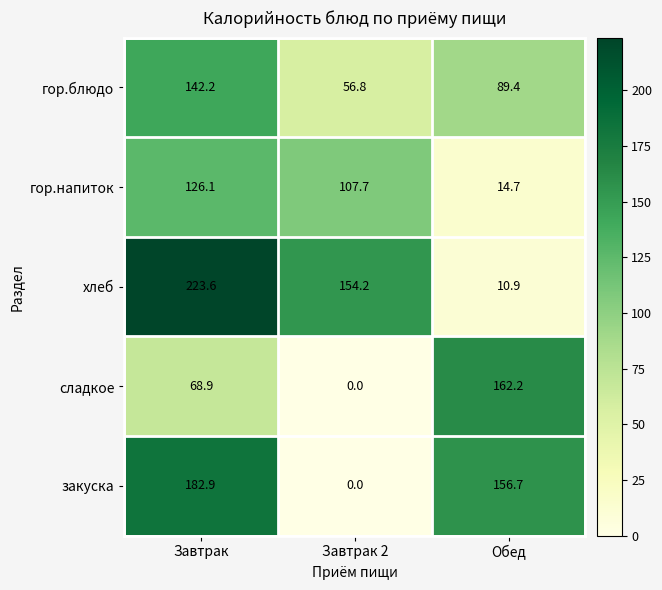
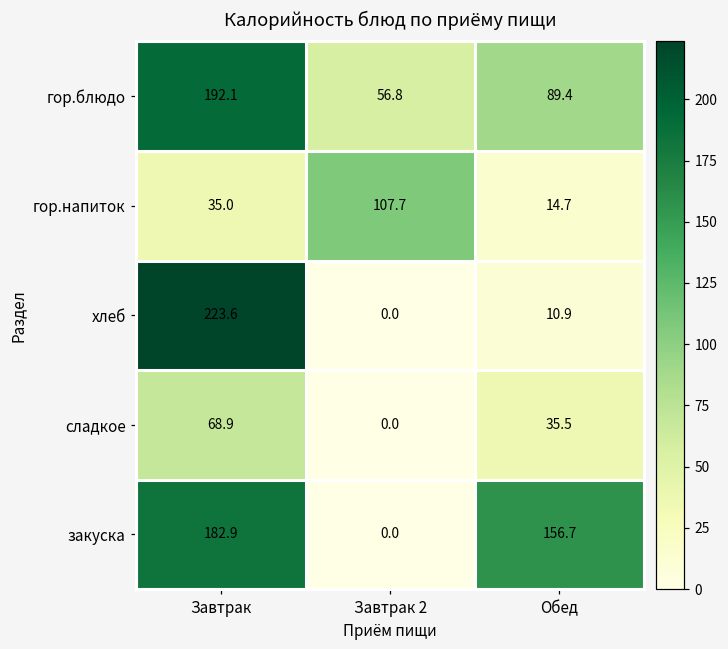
гор.блюдо, Завтрак: 142.2 -> 192.1
гор.напиток, Завтрак: 126.1 -> 35.0
хлеб, Завтрак 2: 154.2 -> 0.0
сладкое, Обед: 162.2 -> 35.5
